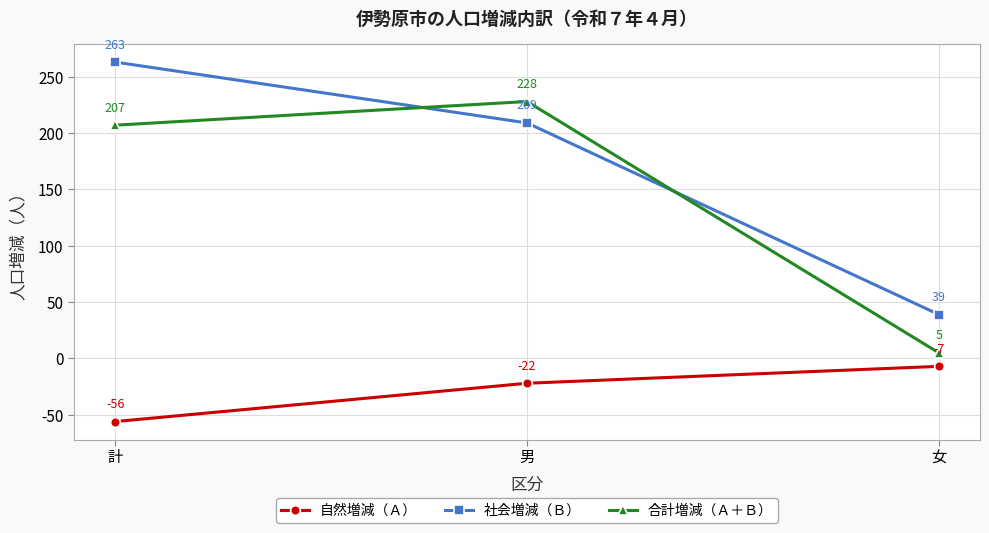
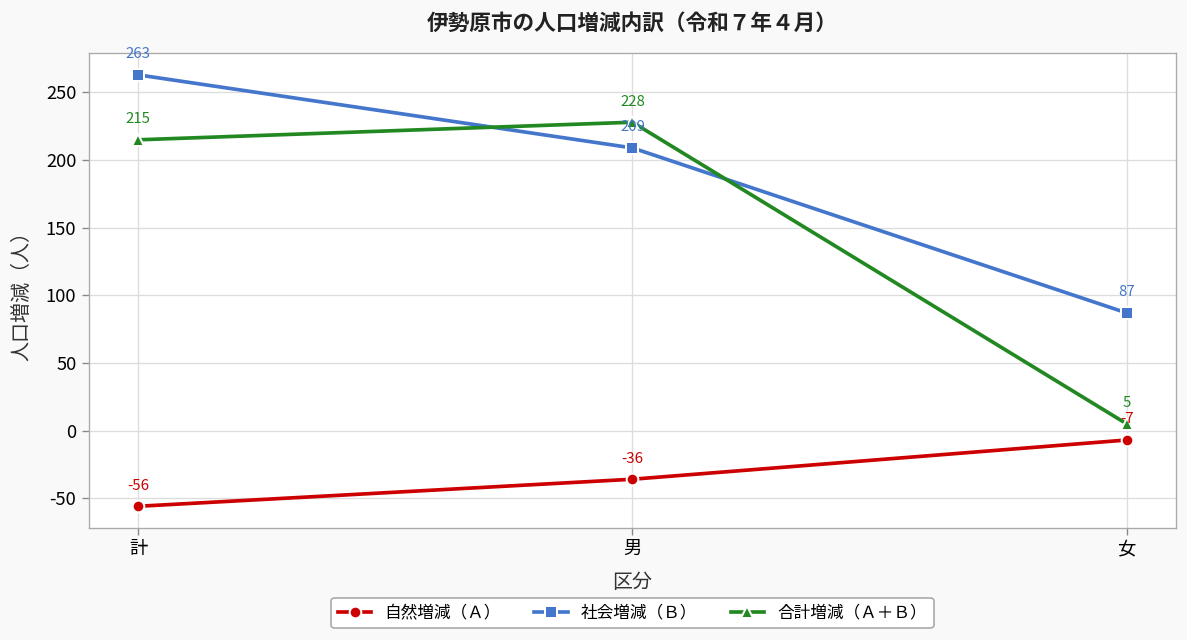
合計増減（Ａ＋Ｂ）, 計: 207 -> 215
自然増減（Ａ）, 男: -22 -> -36
社会増減（Ｂ）, 女: 39 -> 87
